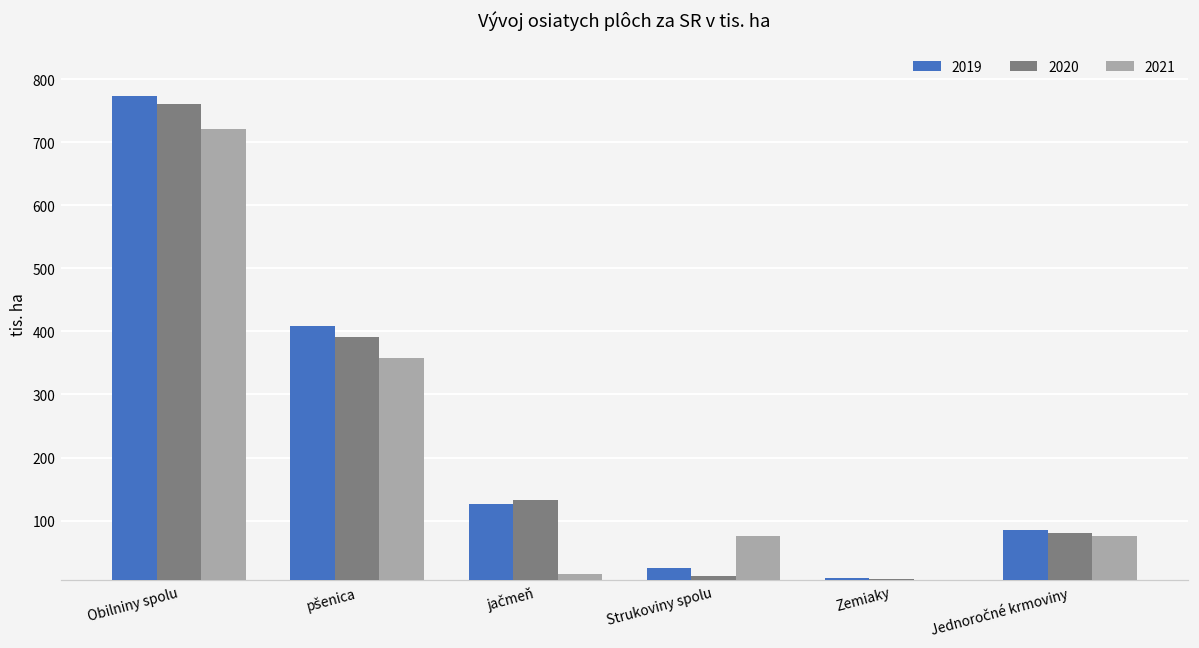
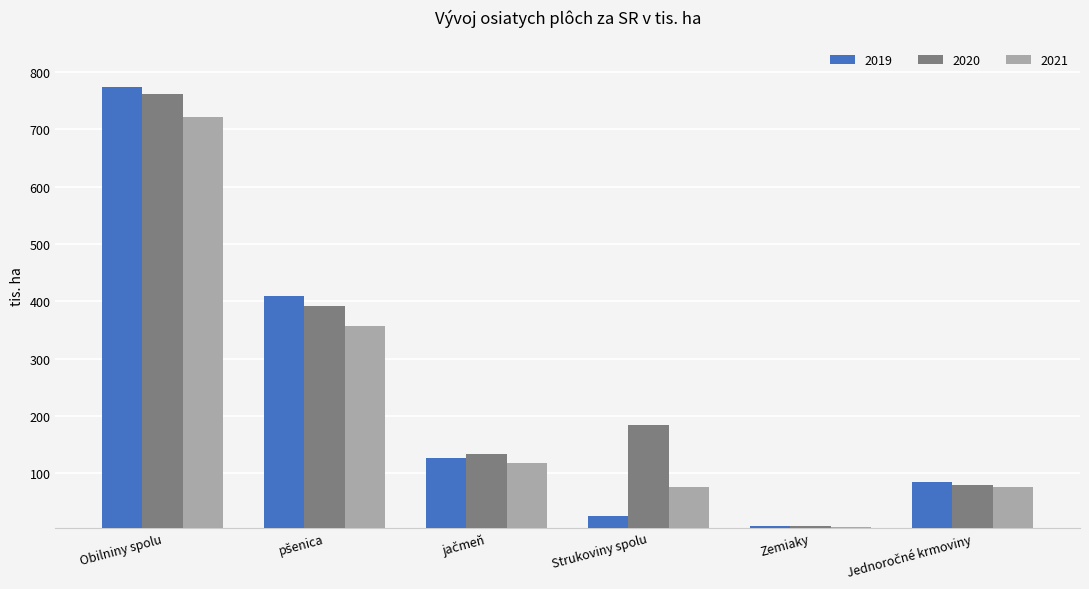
2021, jačmeň: 10 -> 120
2020, Strukoviny spolu: 10 -> 180
